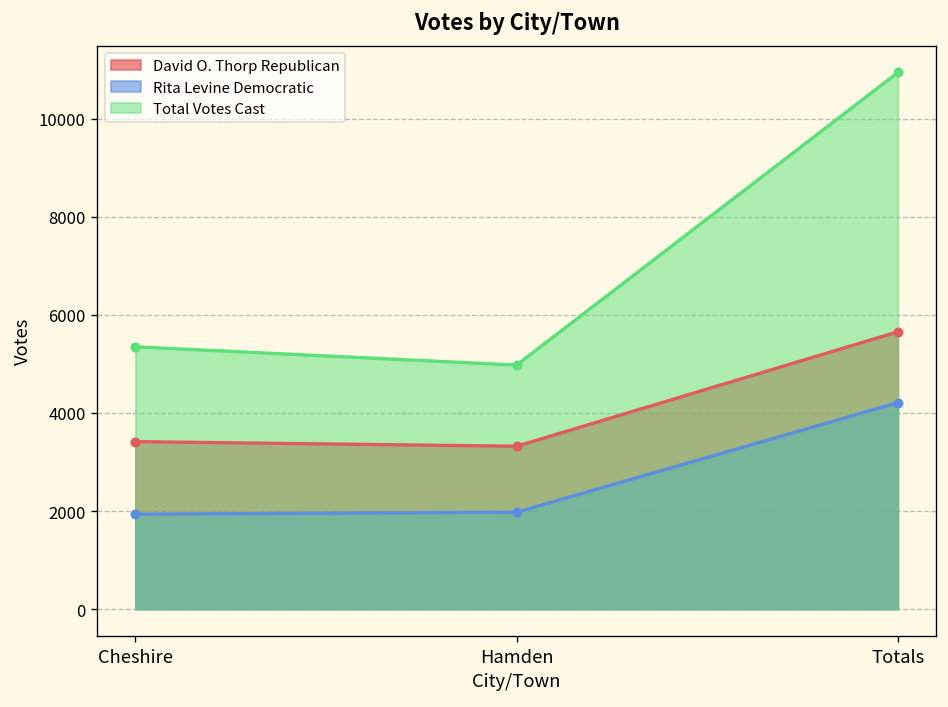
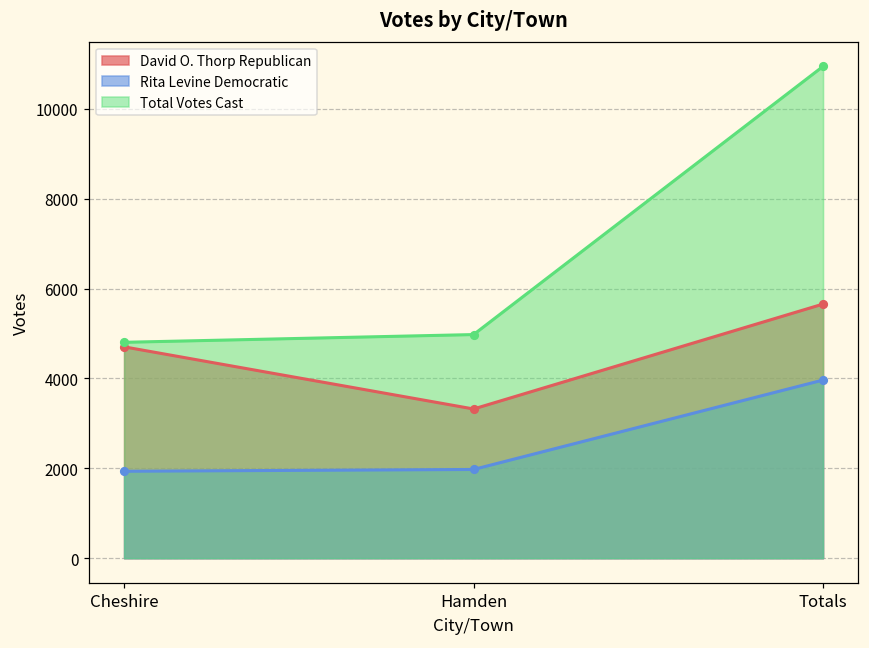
David O. Thorp Republican, Cheshire: 3400 -> 4700
Total Votes Cast, Cheshire: 5400 -> 4800
Rita Levine Democratic, Totals: 4200 -> 4000
